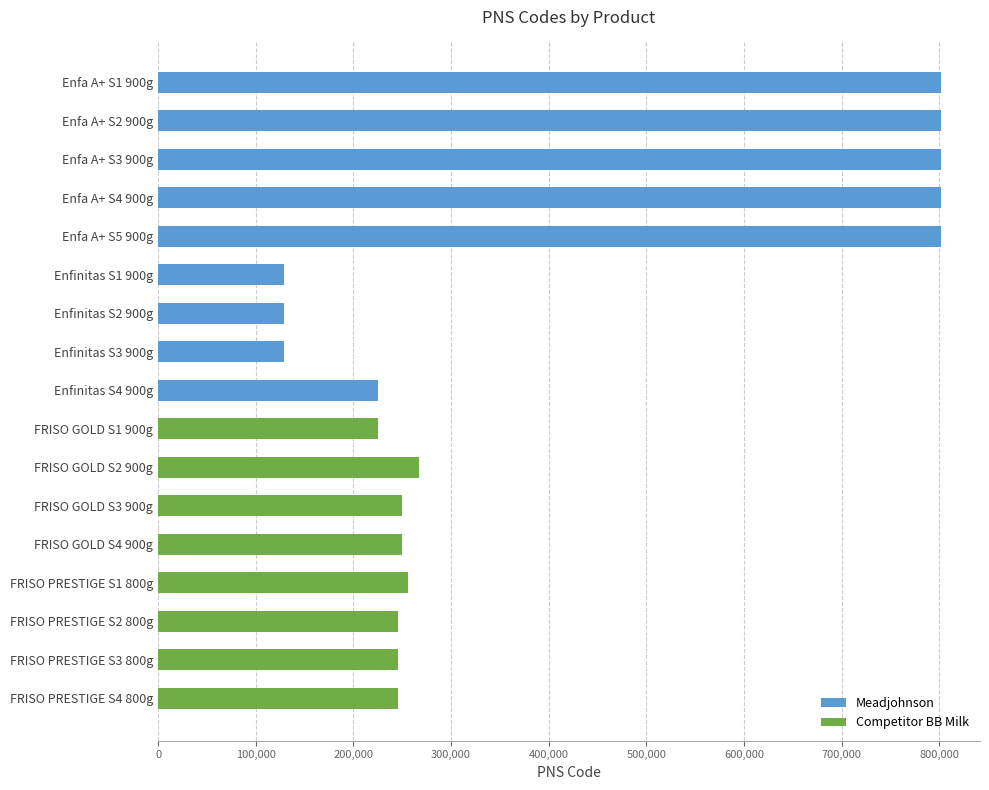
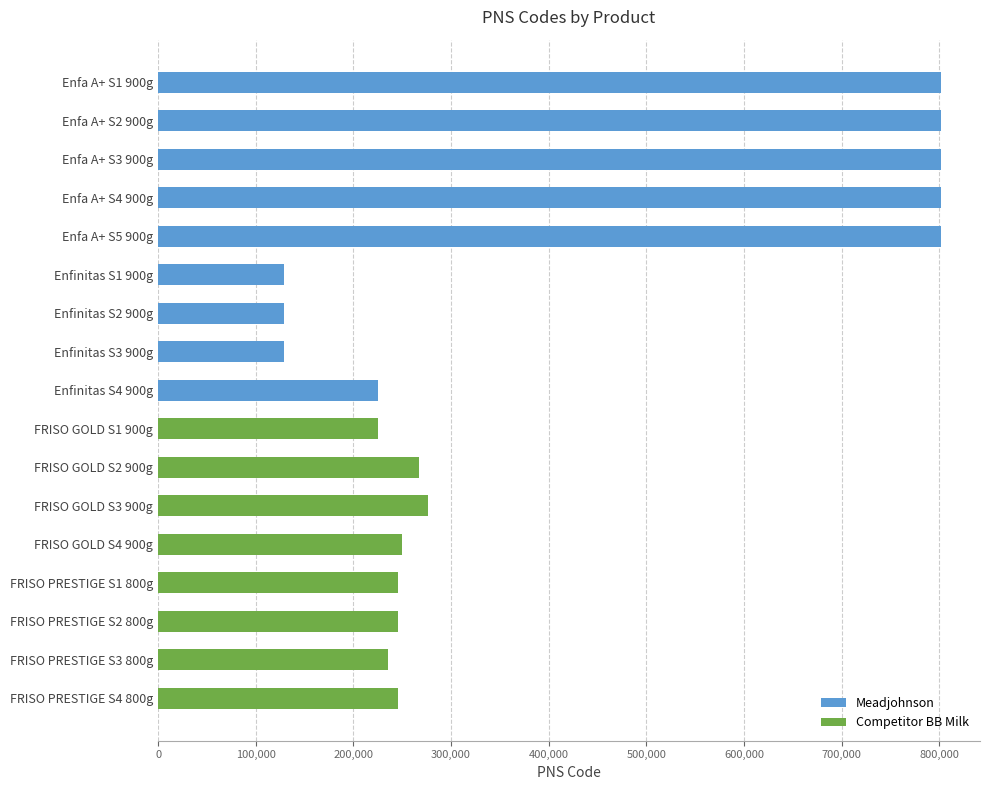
Competitor BB Milk, FRISO GOLD S3 900g: 250,000 -> 280,000
Competitor BB Milk, FRISO PRESTIGE S1 800g: 260,000 -> 250,000
Competitor BB Milk, FRISO PRESTIGE S3 800g: 250,000 -> 240,000
